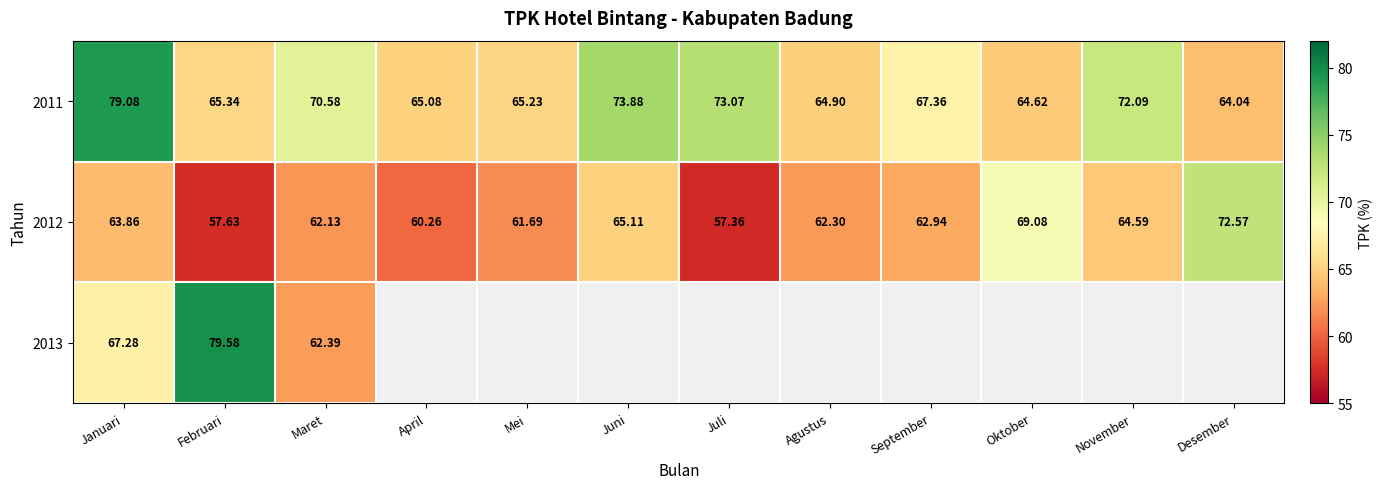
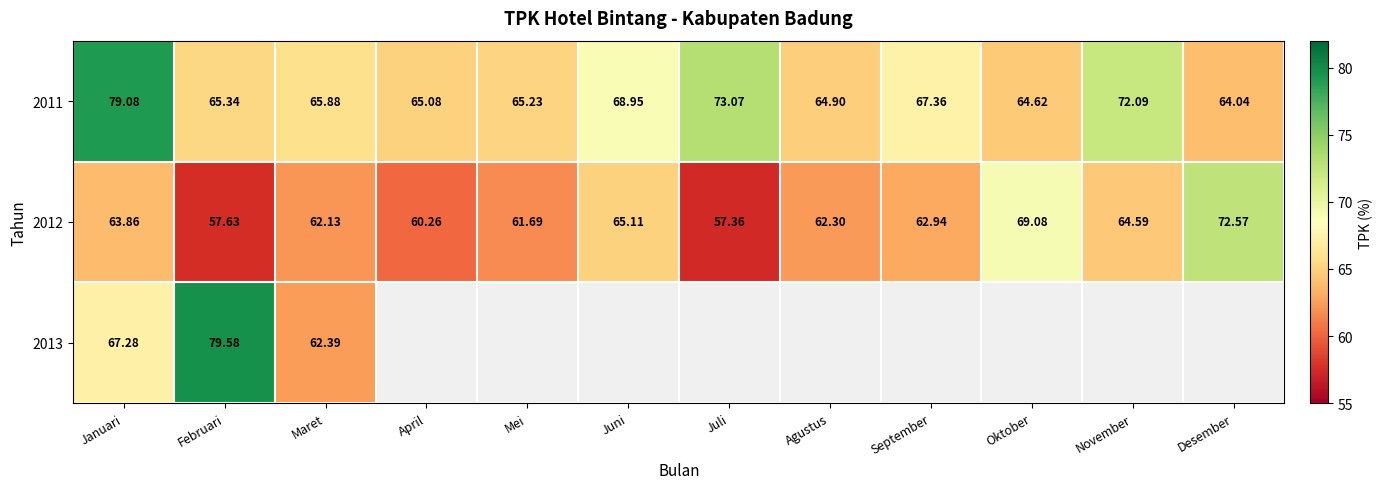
2011, Maret: 70.58 -> 65.88
2011, Juni: 73.88 -> 68.95
